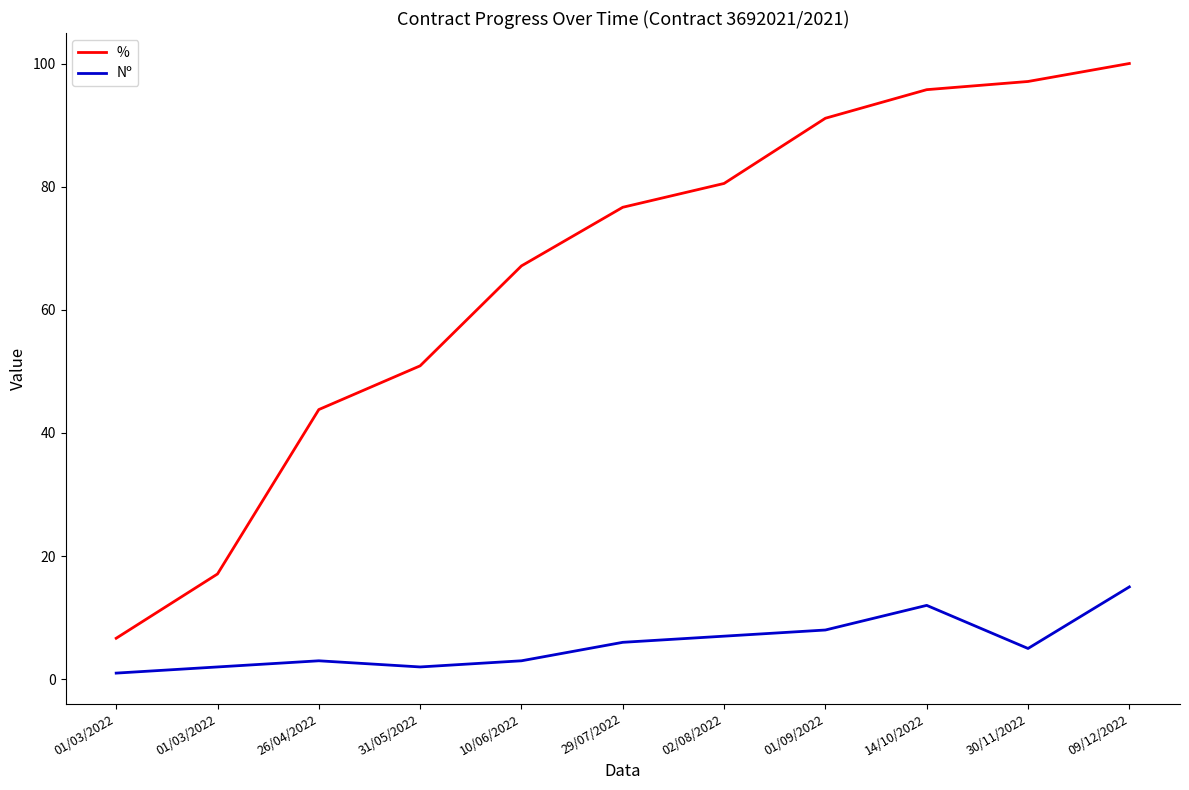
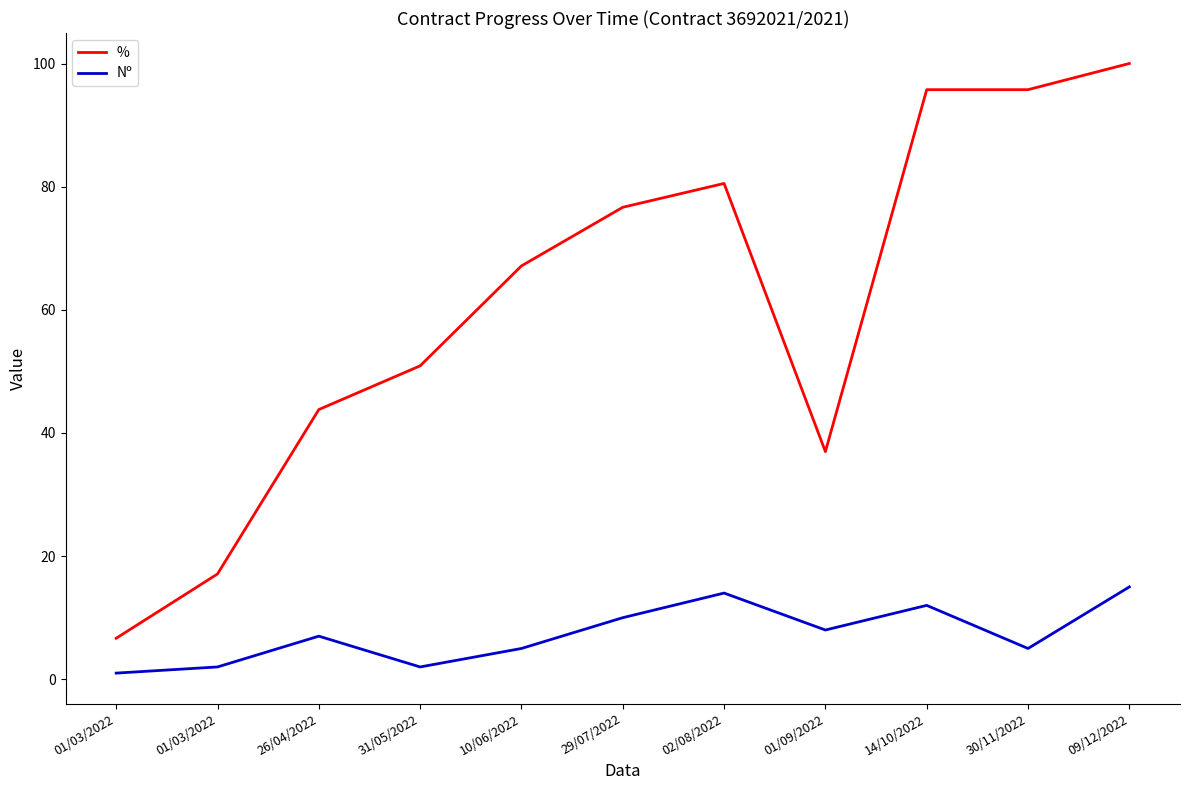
Nº, 26/04/2022: 3 -> 7
Nº, 10/06/2022: 3 -> 5
Nº, 29/07/2022: 6 -> 10
Nº, 02/08/2022: 7 -> 14
%, 01/09/2022: 91 -> 37
%, 30/11/2022: 97 -> 96
